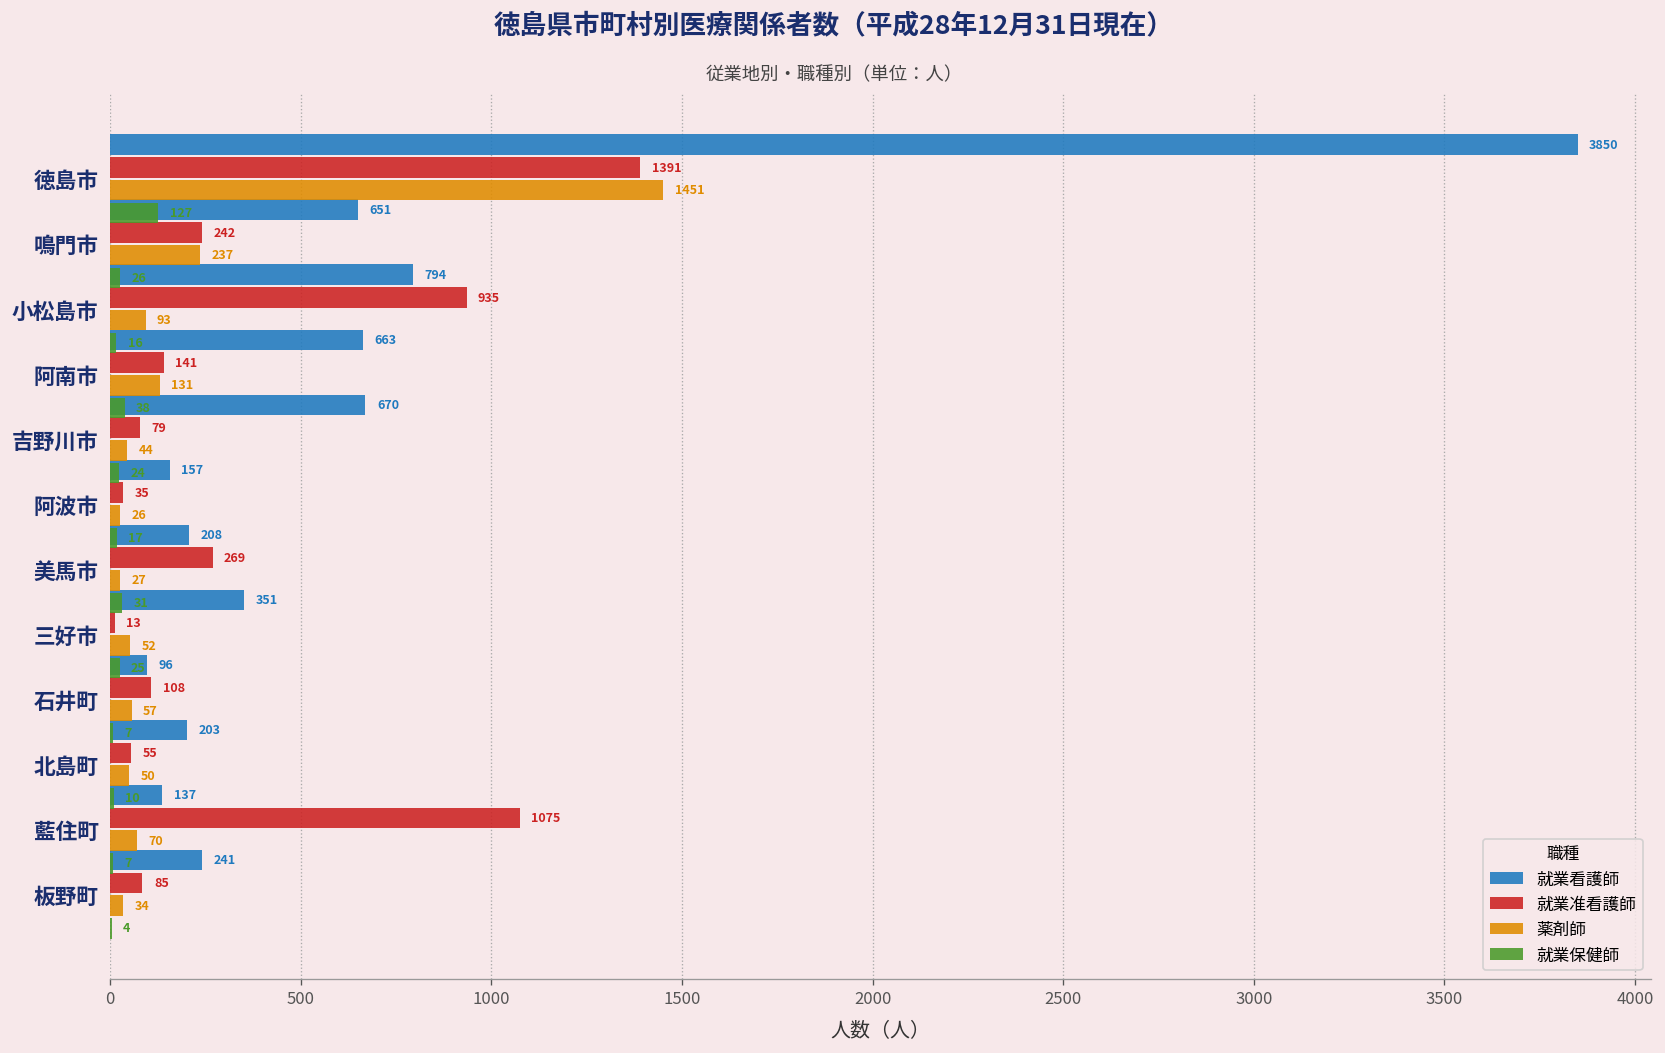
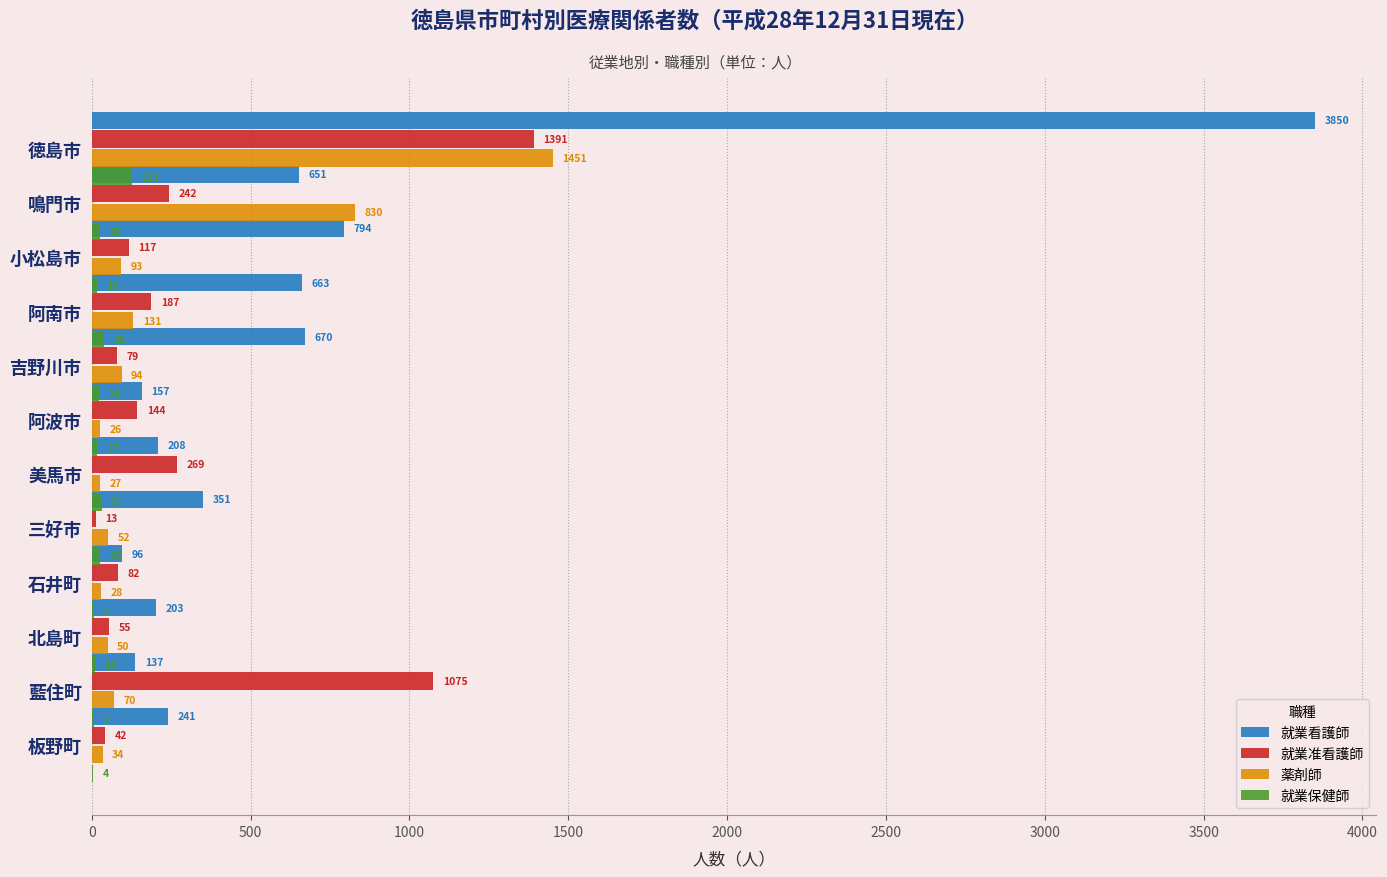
薬剤師, 鳴門市: 237 -> 830
就業准看護師, 小松島市: 935 -> 117
就業准看護師, 阿南市: 141 -> 187
薬剤師, 吉野川市: 44 -> 94
就業准看護師, 阿波市: 35 -> 144
就業准看護師, 石井町: 108 -> 82
薬剤師, 石井町: 57 -> 28
就業准看護師, 板野町: 85 -> 42
